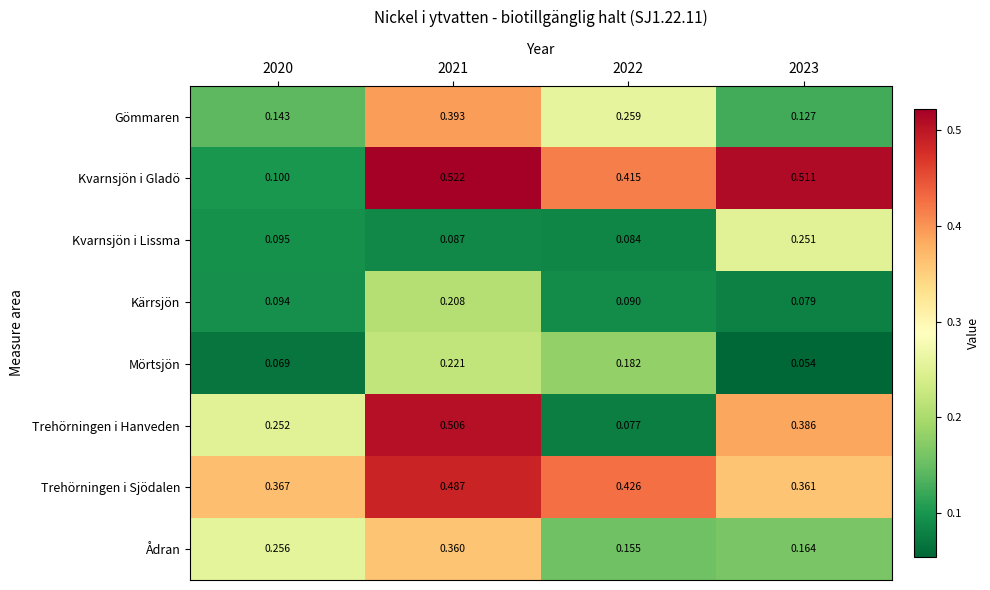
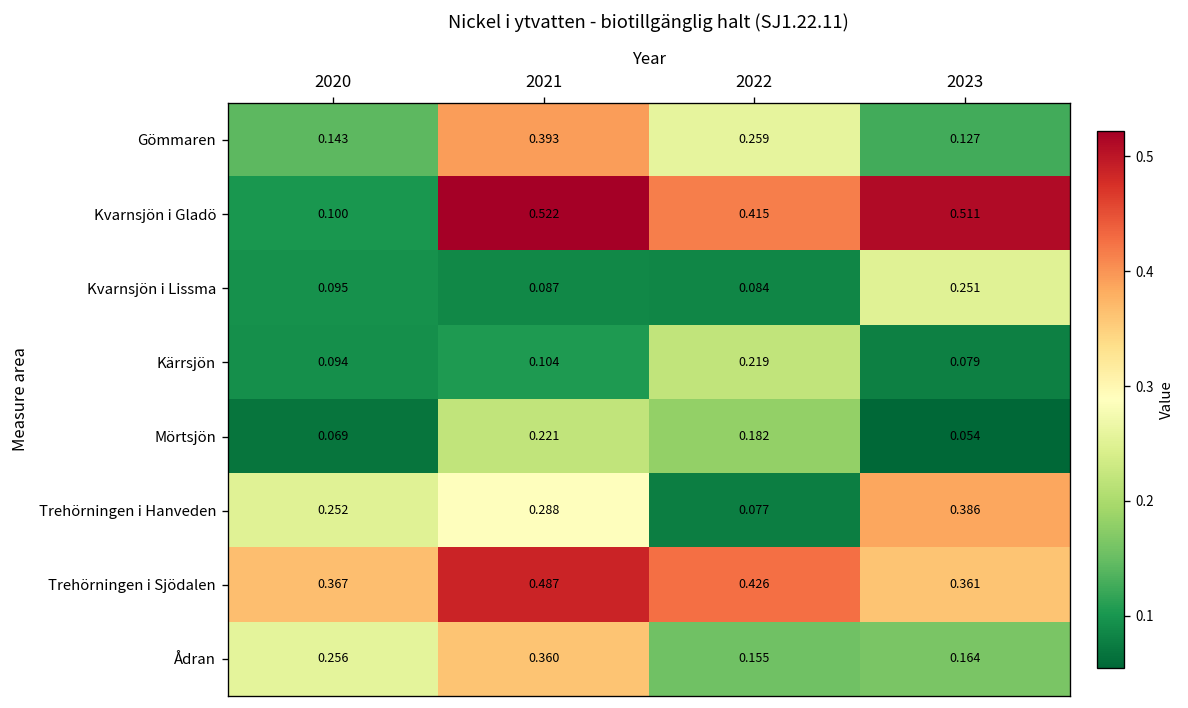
Kärrsjön, 2021: 0.208 -> 0.104
Kärrsjön, 2022: 0.090 -> 0.219
Trehörningen i Hanveden, 2021: 0.506 -> 0.288
